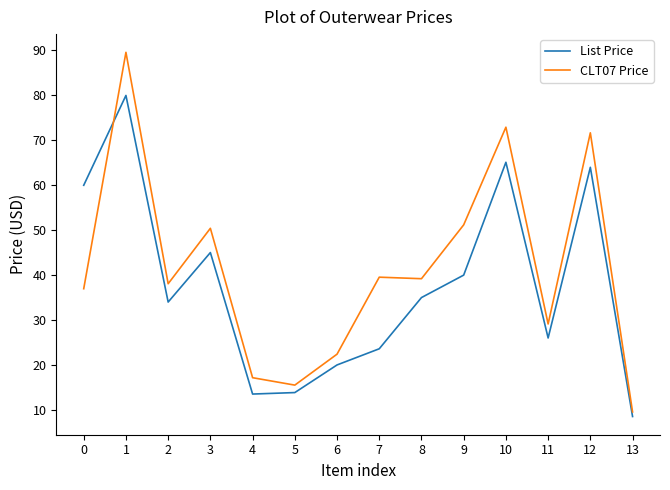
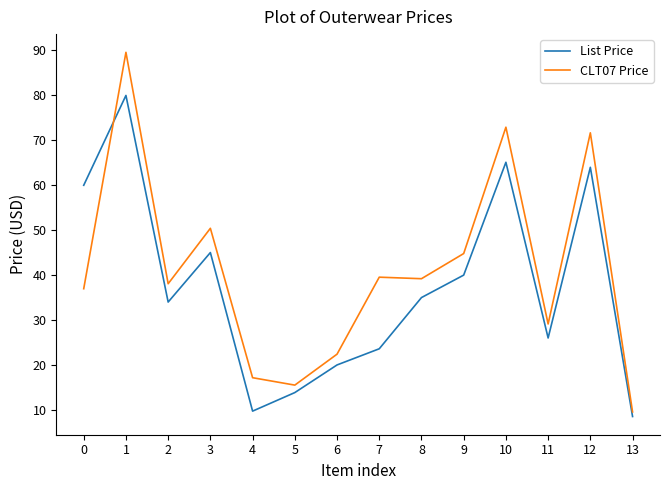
List Price, 4: 14 -> 10
CLT07 Price, 9: 51 -> 45
